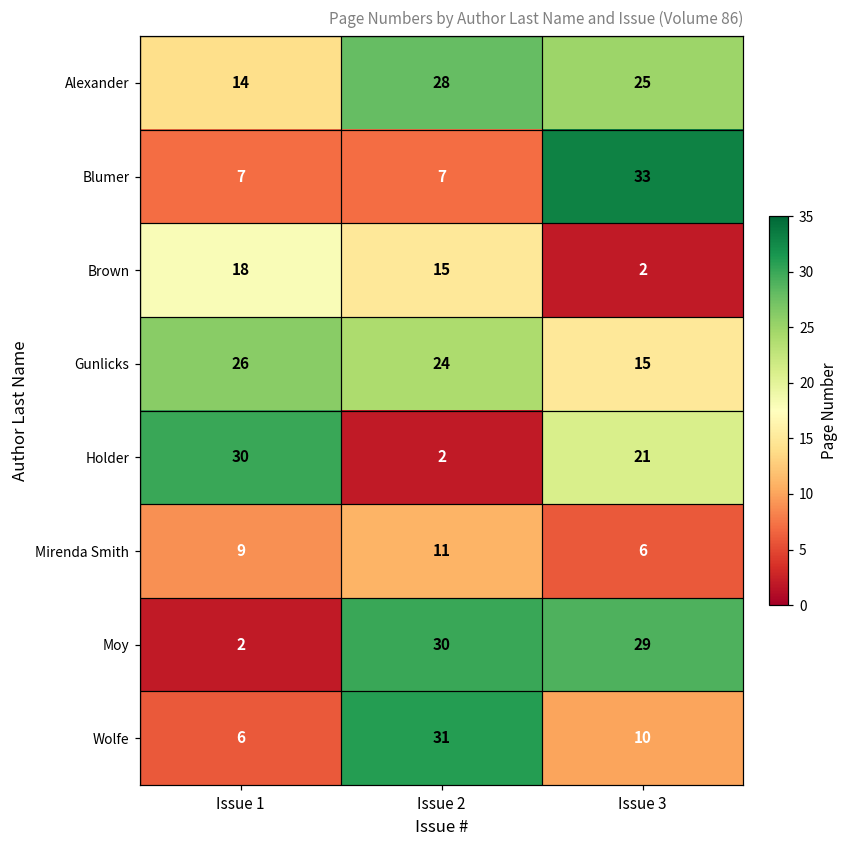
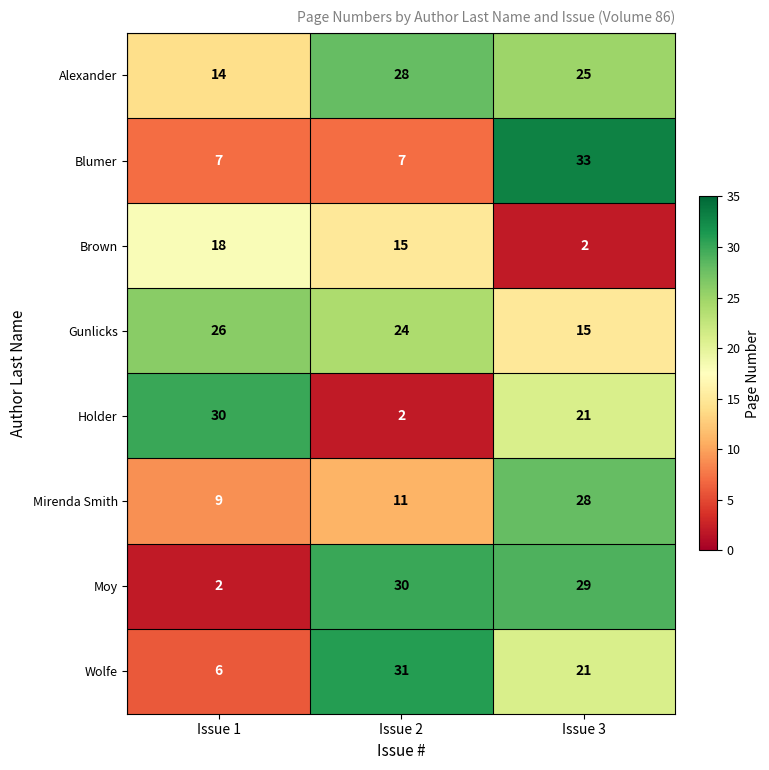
Mirenda Smith, Issue 3: 6 -> 28
Wolfe, Issue 3: 10 -> 21
